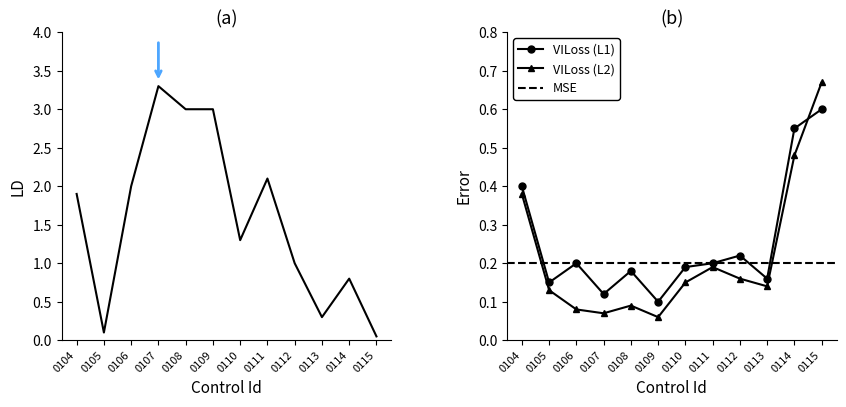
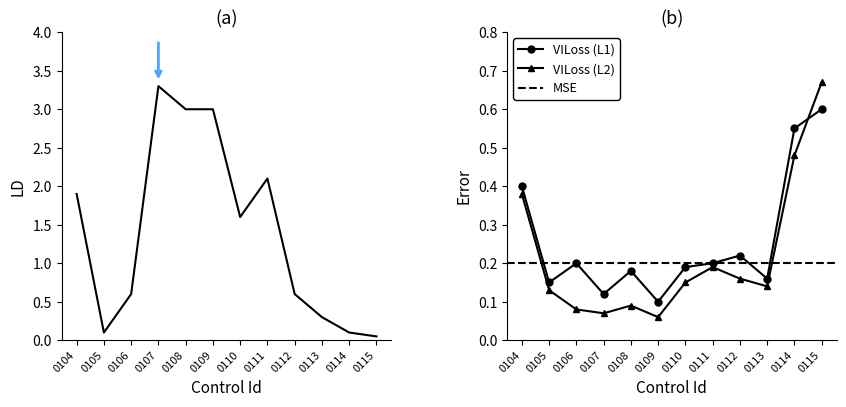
(a), 0106: 2.0 -> 0.6
(a), 0110: 1.3 -> 1.6
(a), 0112: 1.0 -> 0.6
(a), 0114: 0.8 -> 0.1
